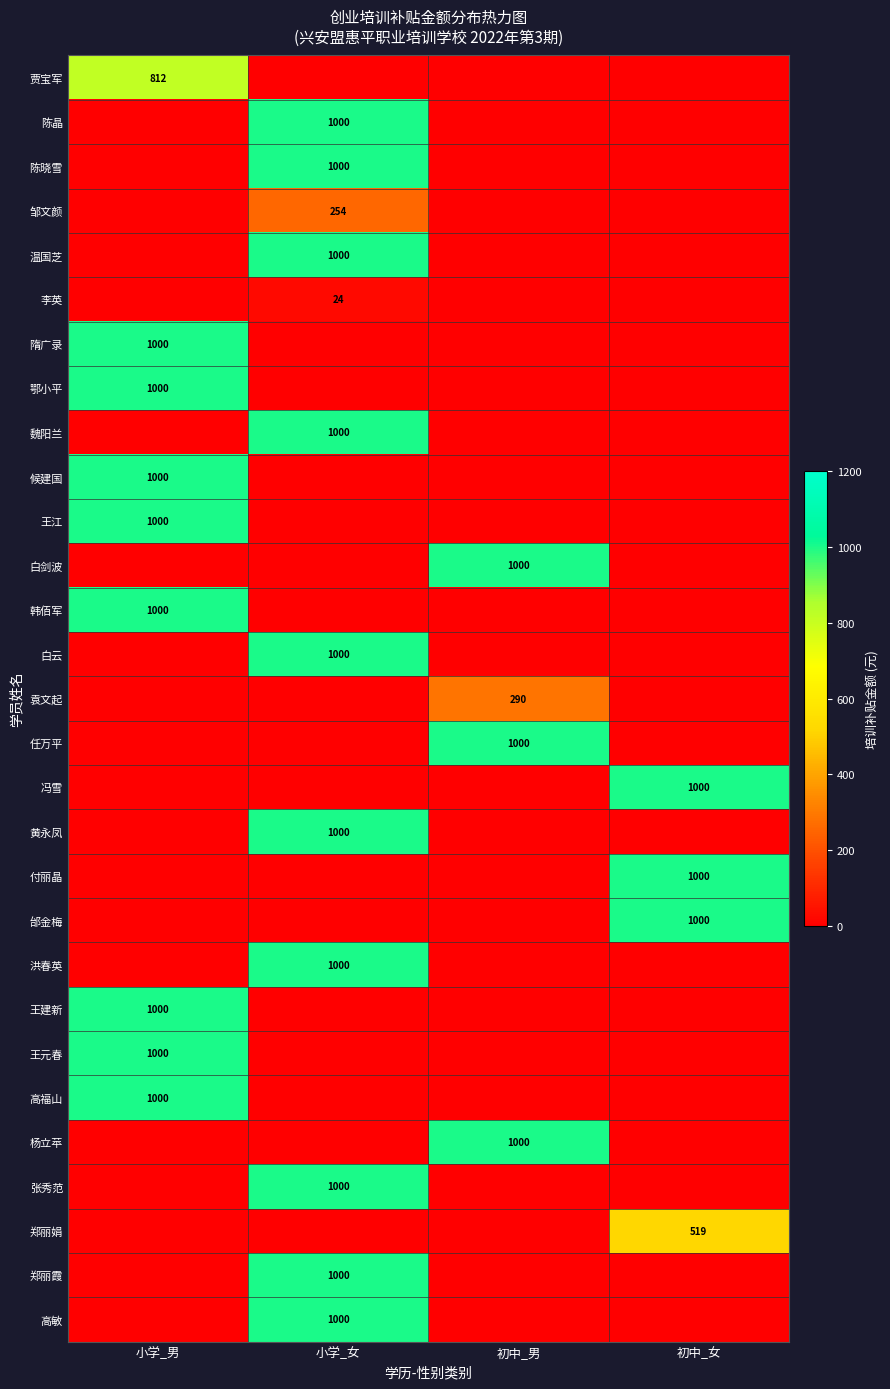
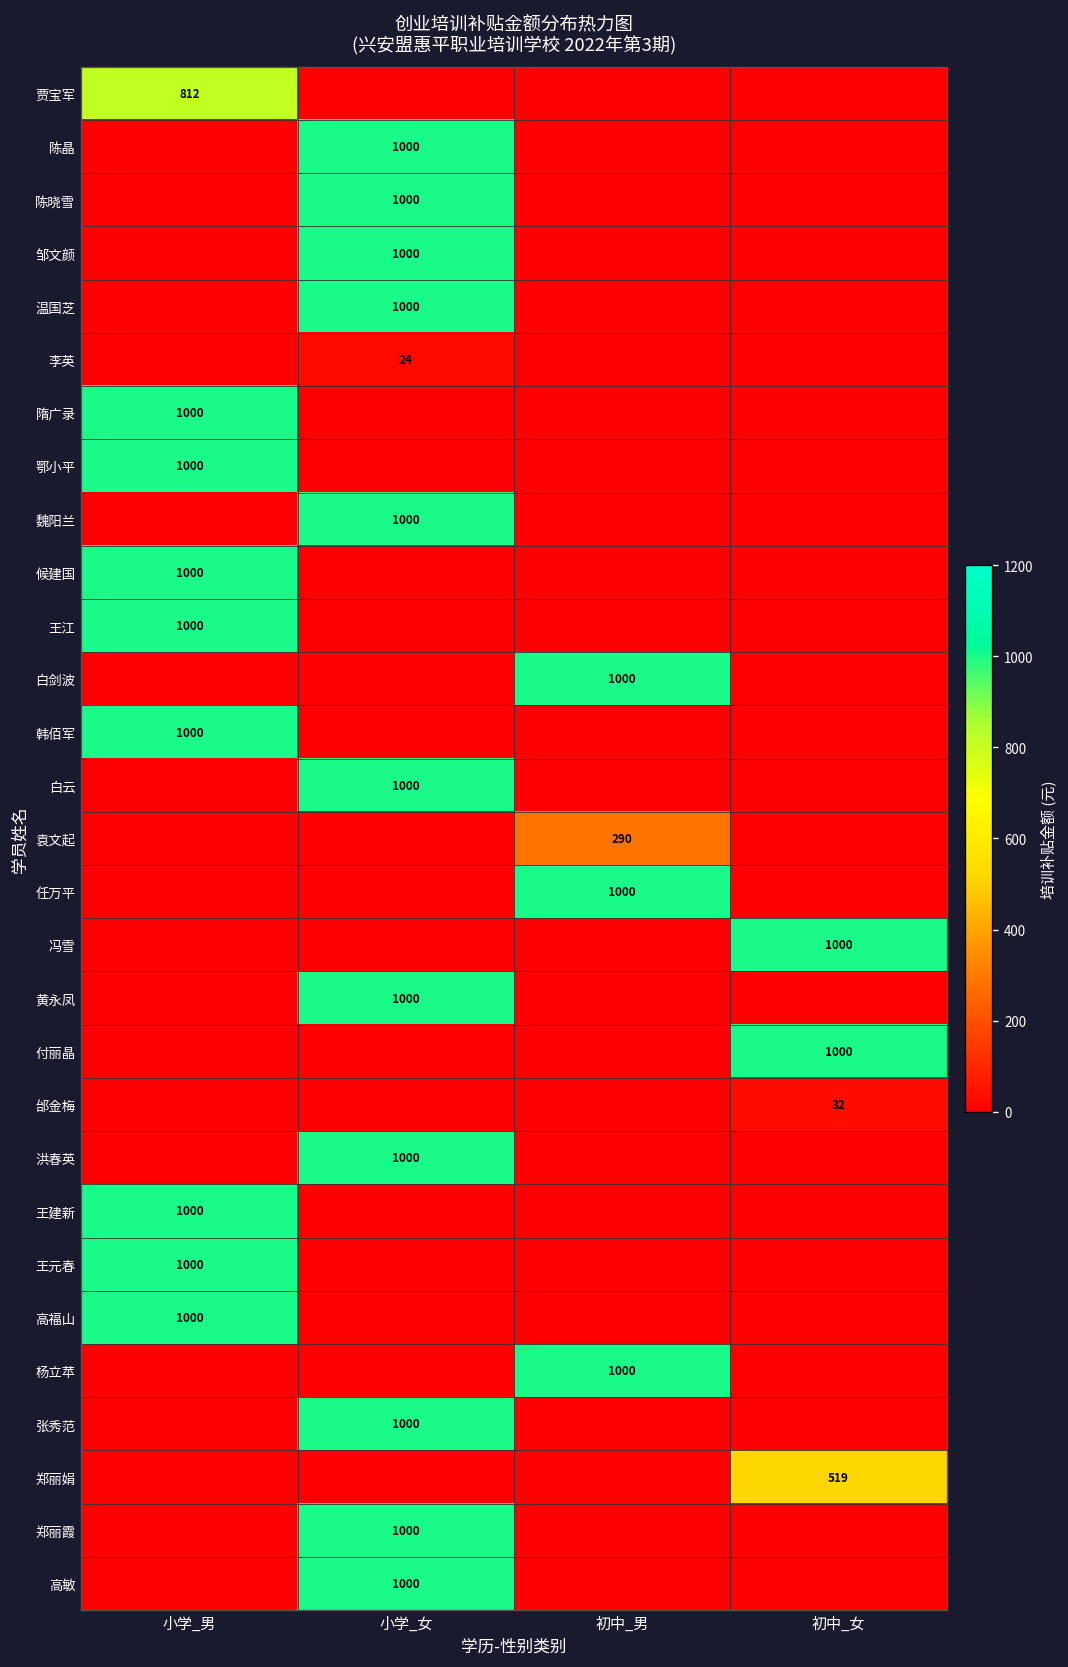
邹文颜, 小学_女: 254 -> 1000
邰金梅, 初中_女: 1000 -> 32
